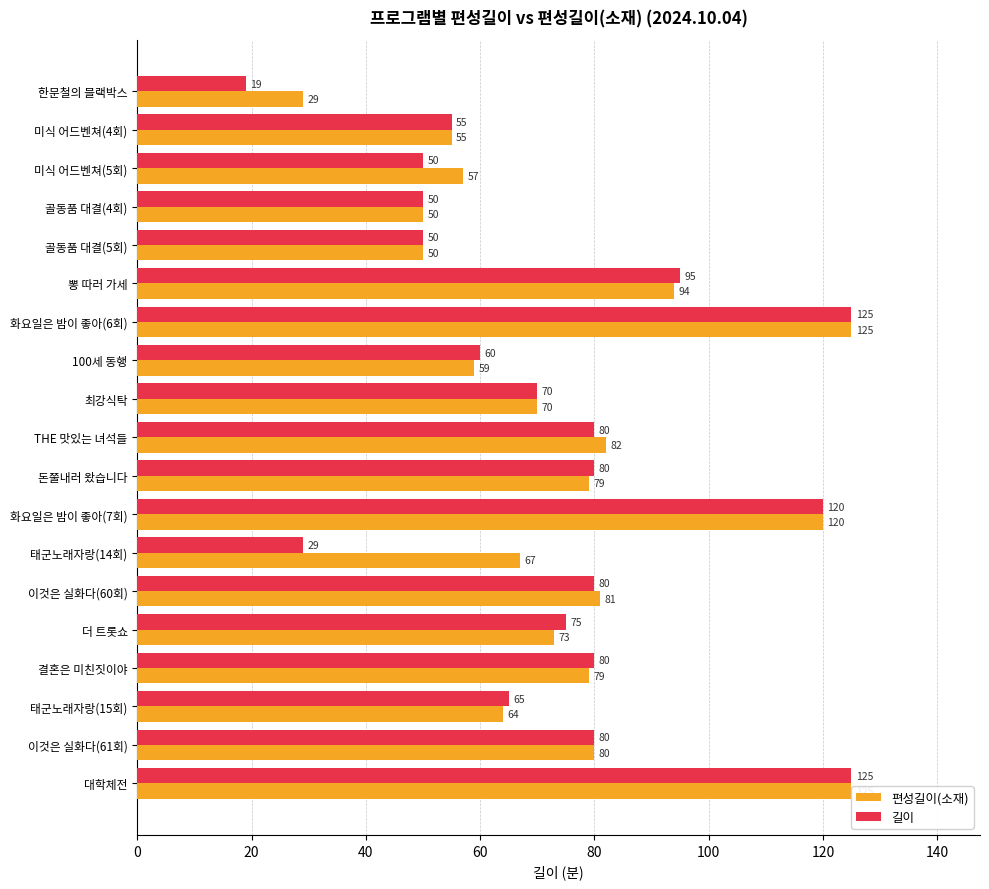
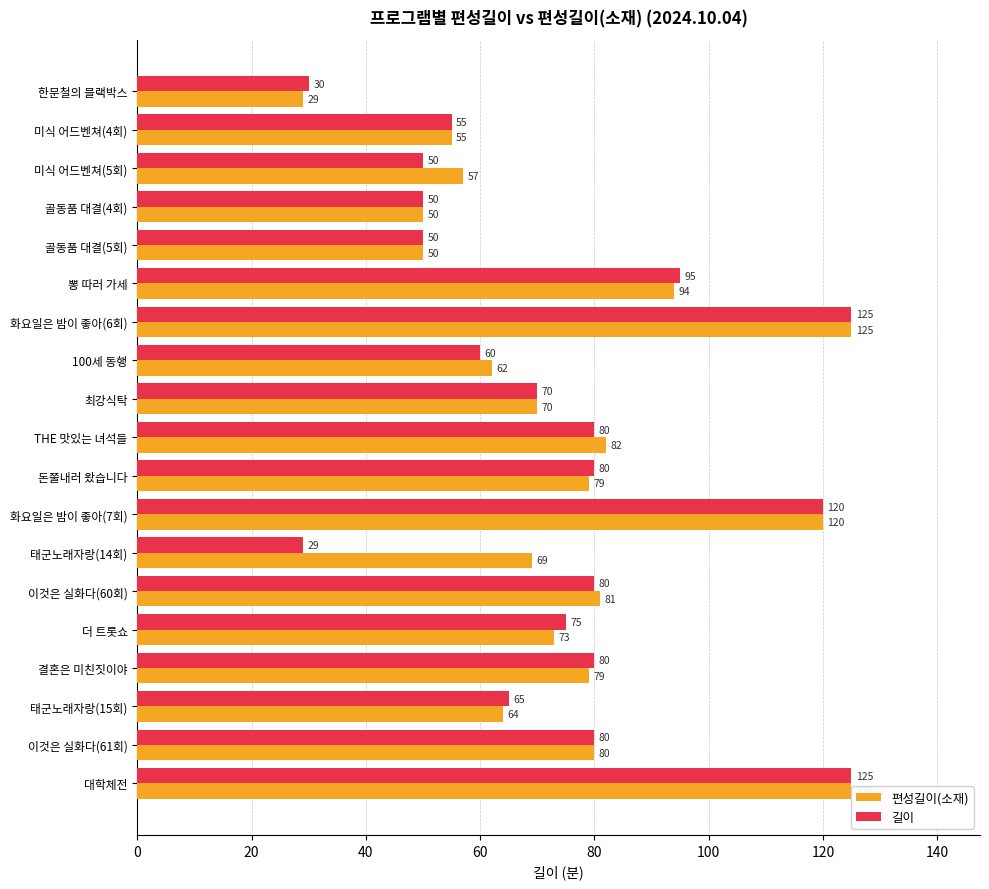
길이, 한문철의 블랙박스: 19 -> 30
편성길이(소재), 100세 동행: 59 -> 62
편성길이(소재), 태군노래자랑(14회): 67 -> 69
